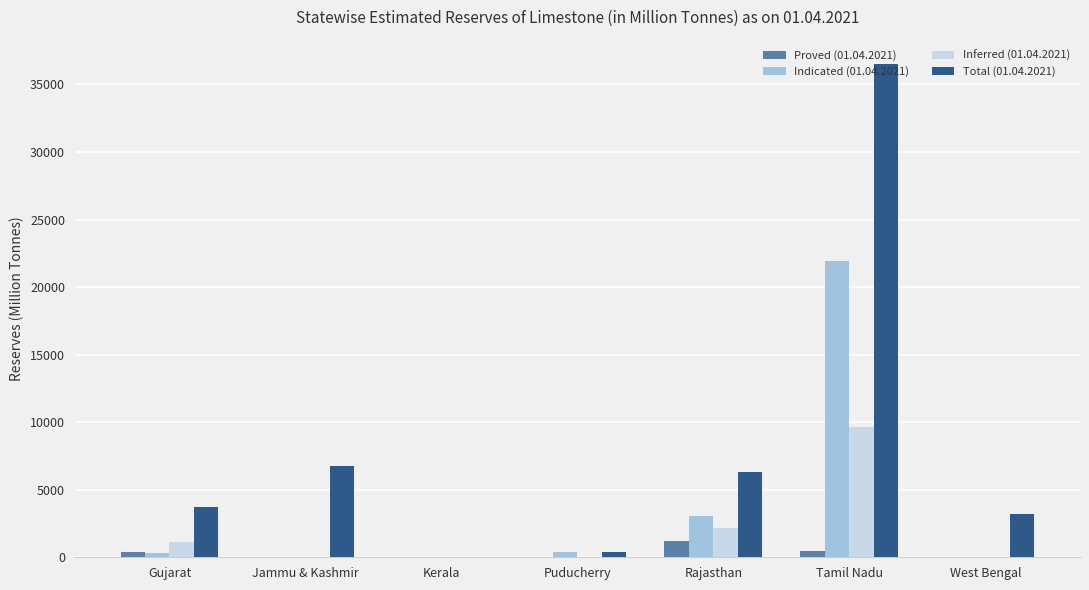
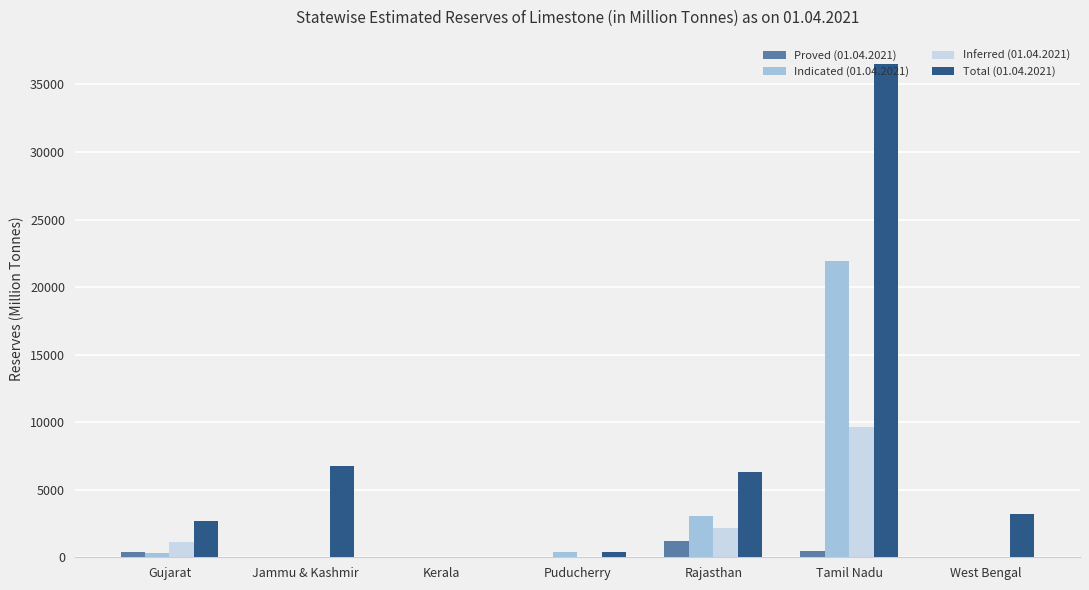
Total (01.04.2021), Gujarat: 3700 -> 2700
